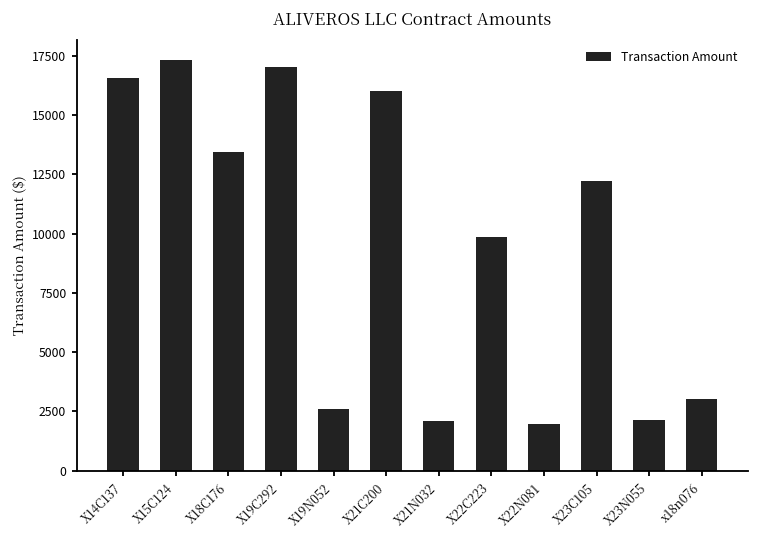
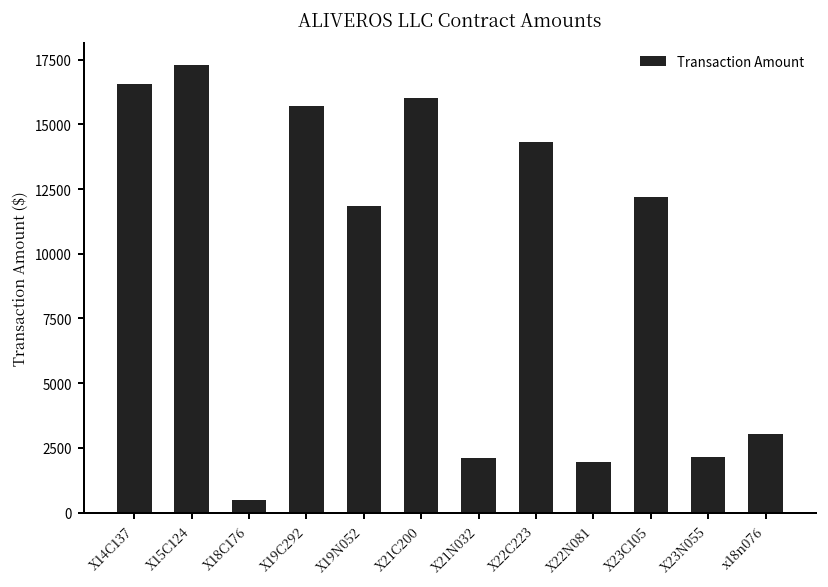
X18C176: 13500 -> 500
X19C292: 17000 -> 15700
X19N052: 2600 -> 11800
X22C223: 9900 -> 14300
